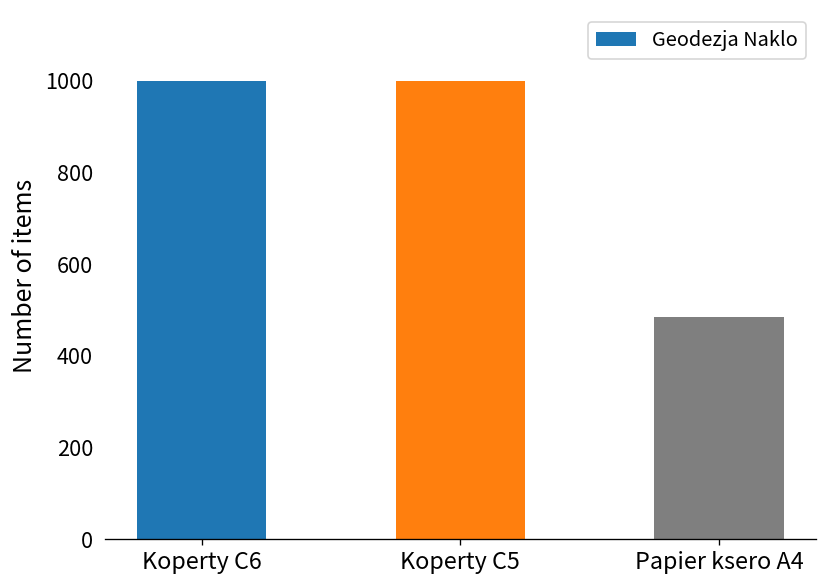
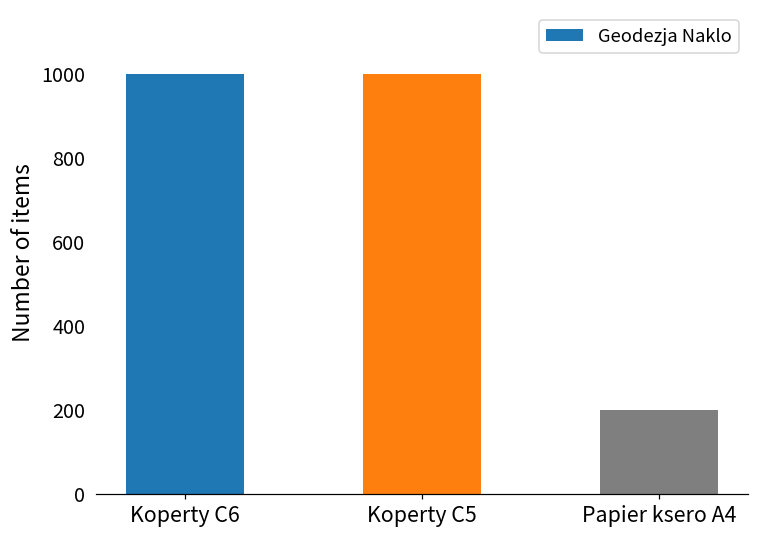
Papier ksero A4: 480 -> 200
